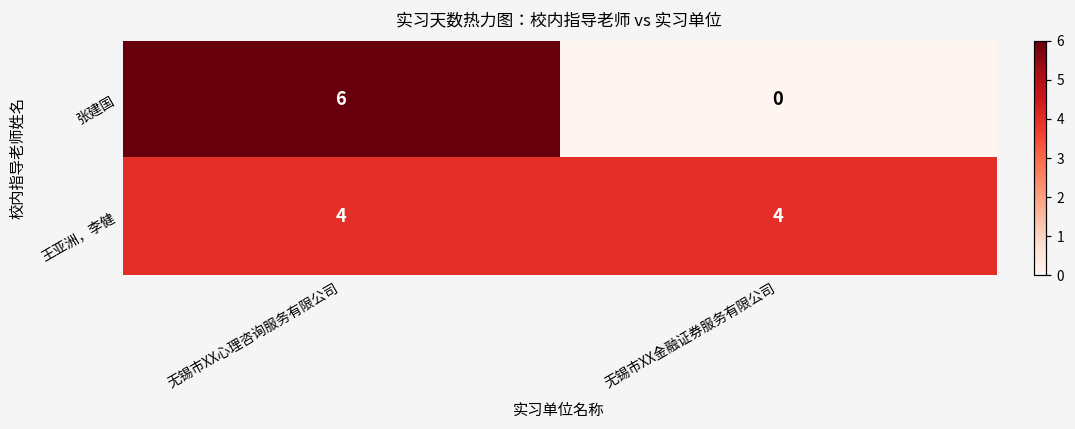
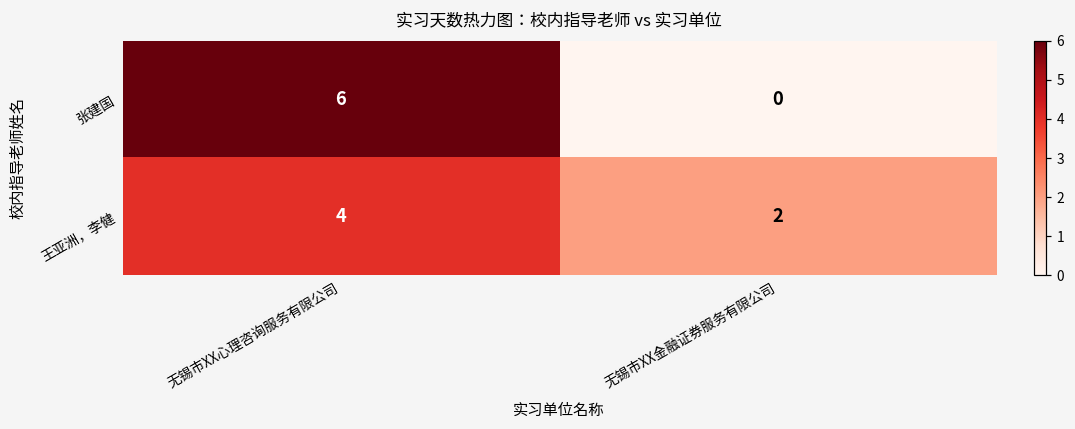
王亚洲，李健, 无锡市XX金融证券服务有限公司: 4 -> 2
